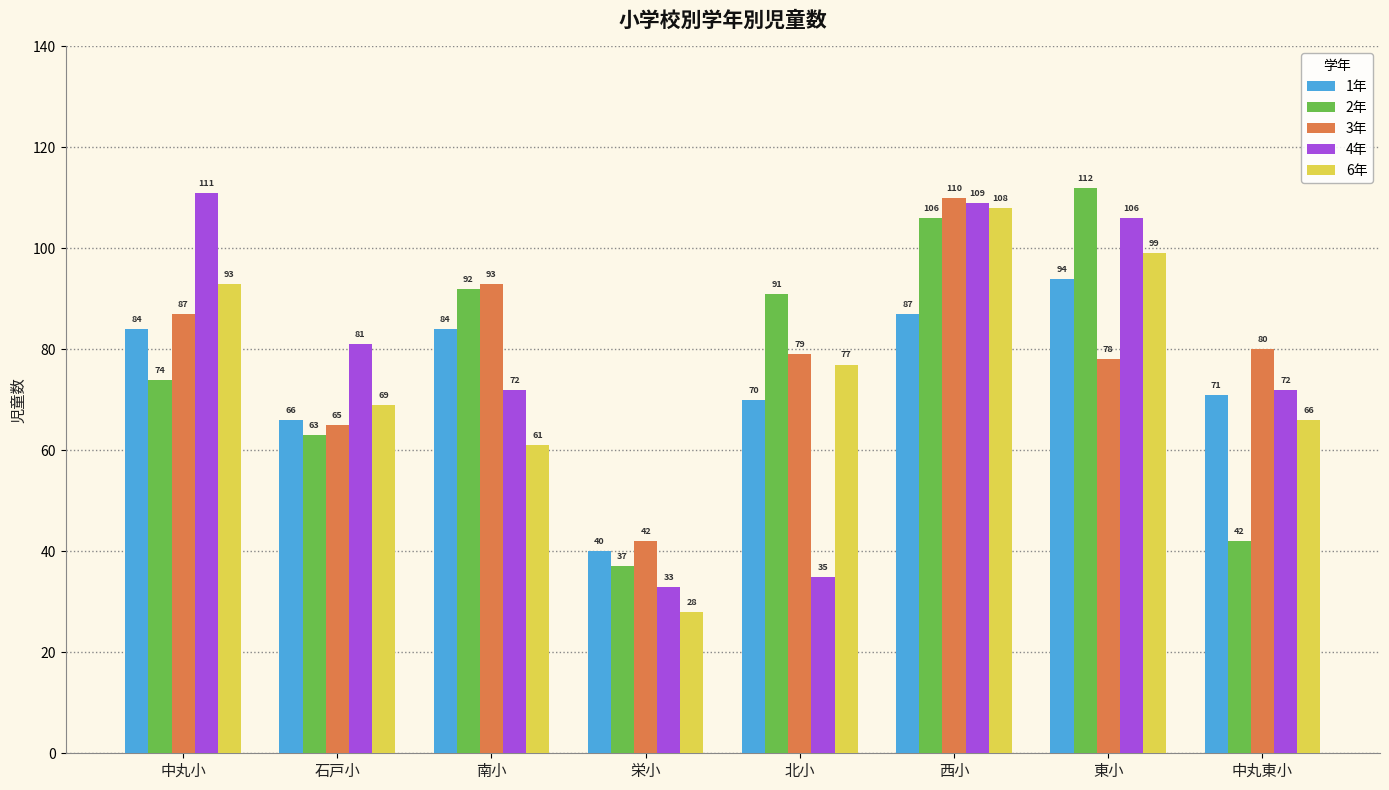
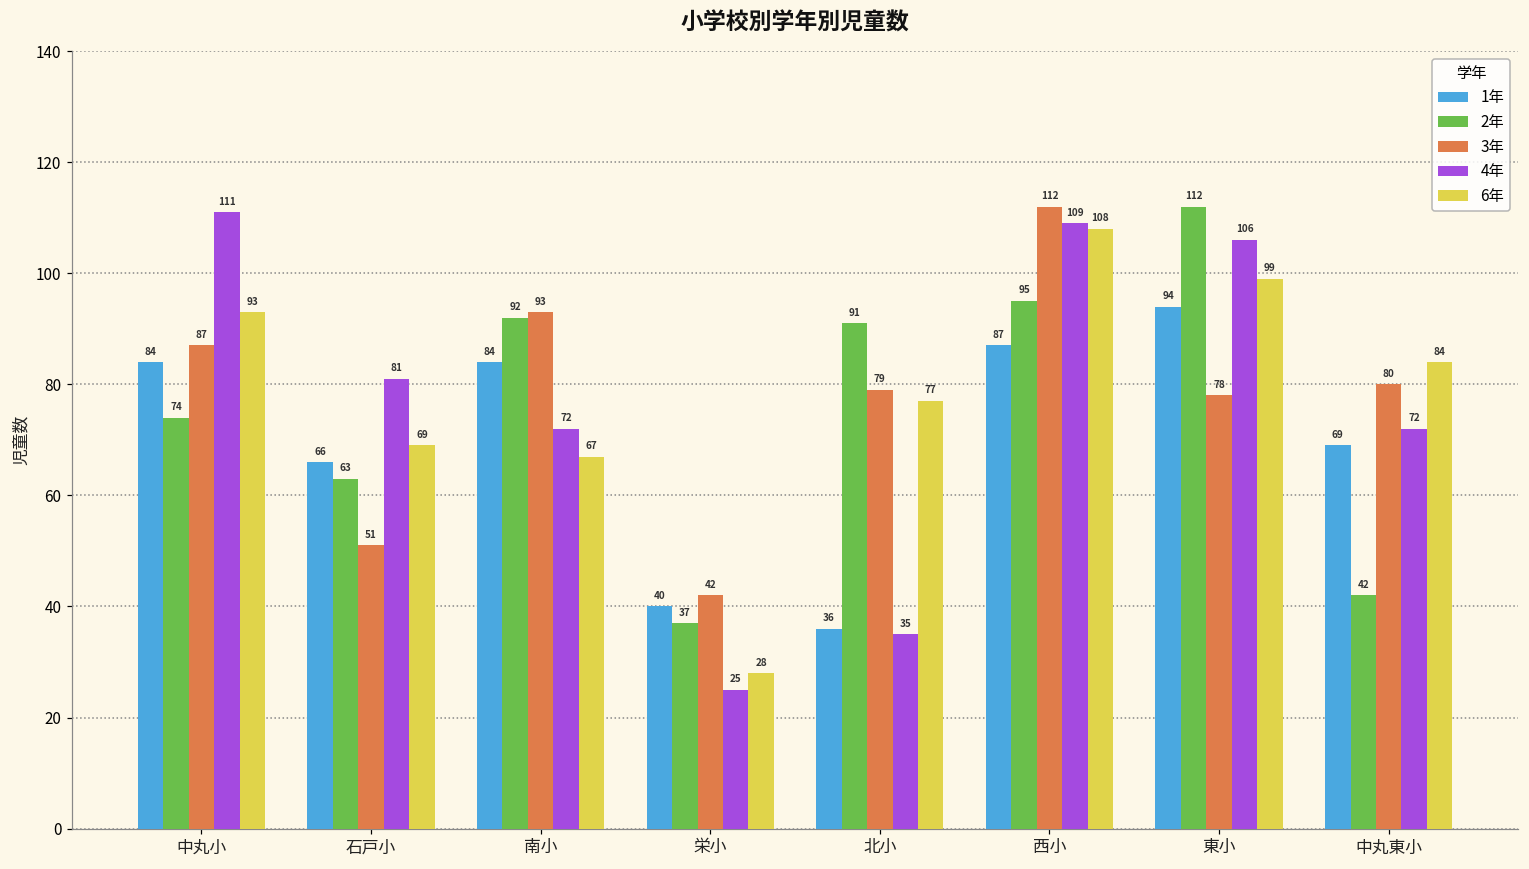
3年, 石戸小: 65 -> 51
6年, 南小: 61 -> 67
4年, 栄小: 33 -> 25
1年, 北小: 70 -> 36
2年, 西小: 106 -> 95
3年, 西小: 110 -> 112
1年, 中丸東小: 71 -> 69
6年, 中丸東小: 66 -> 84
